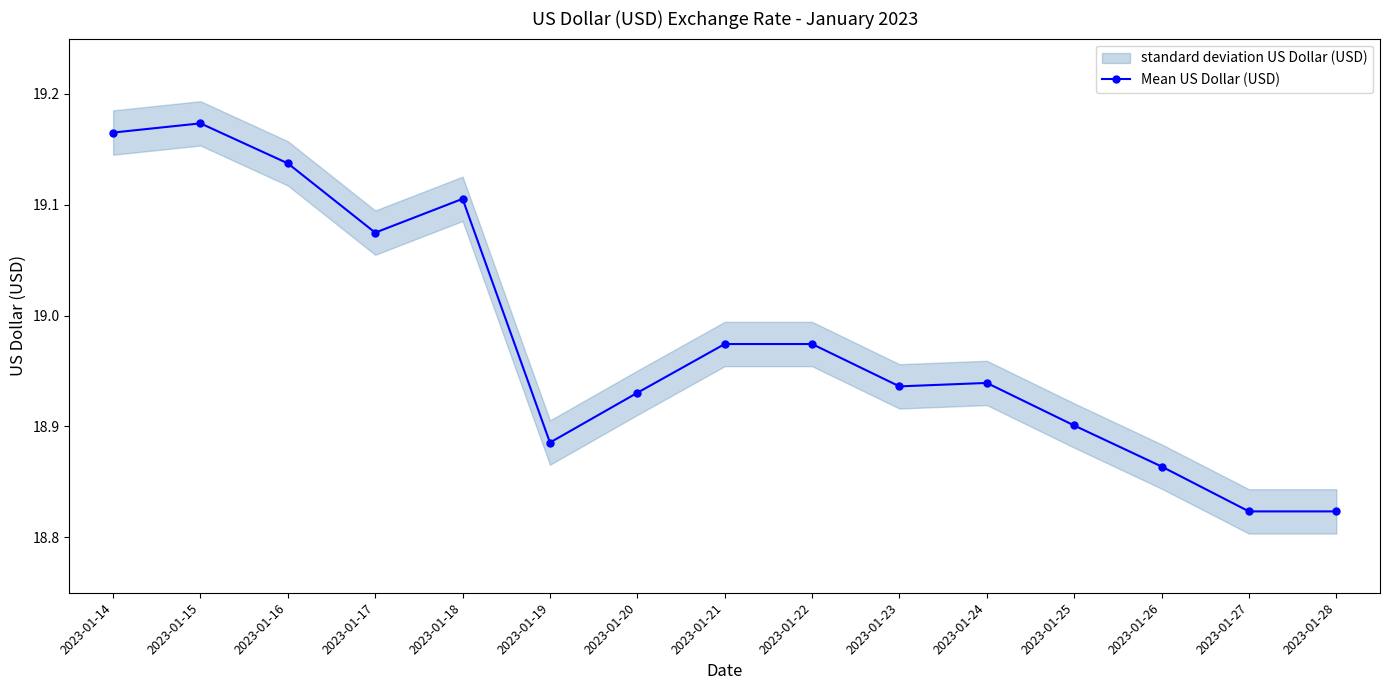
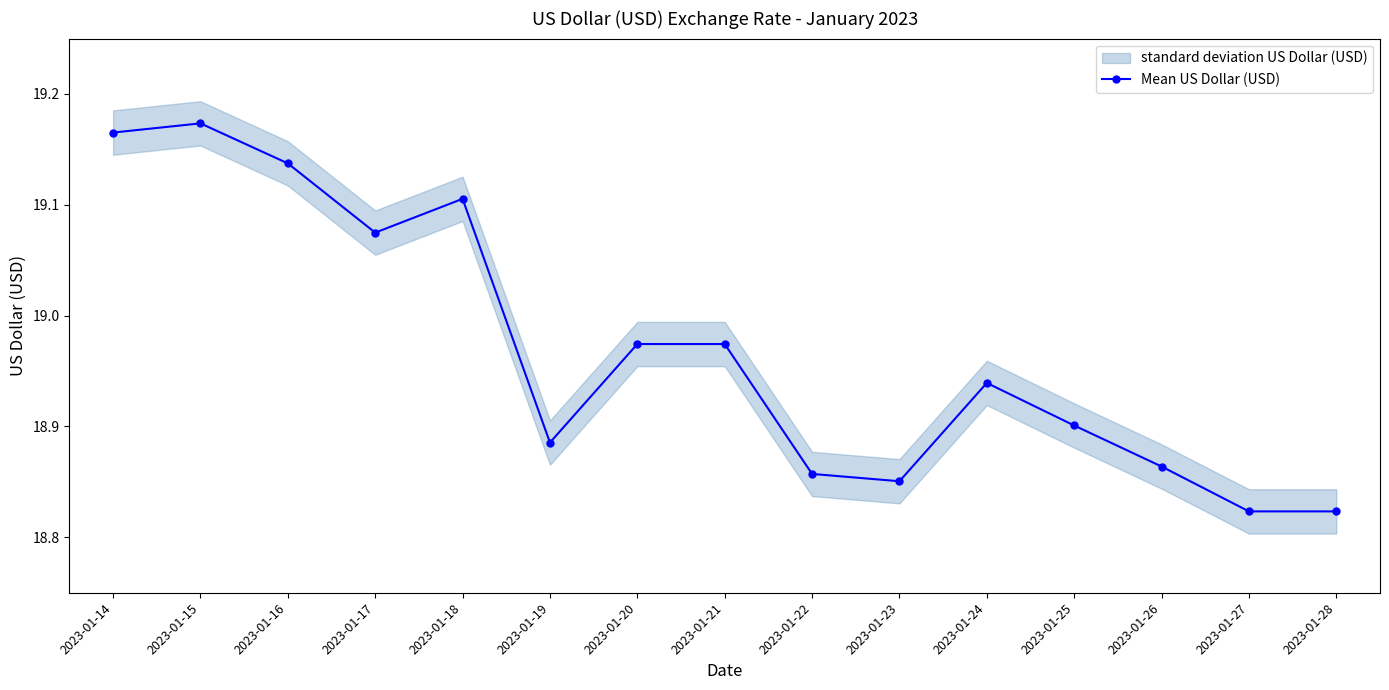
Mean US Dollar (USD), 2023-01-20: 18.930 -> 18.974
Mean US Dollar (USD), 2023-01-22: 18.974 -> 18.857
Mean US Dollar (USD), 2023-01-23: 18.936 -> 18.851
